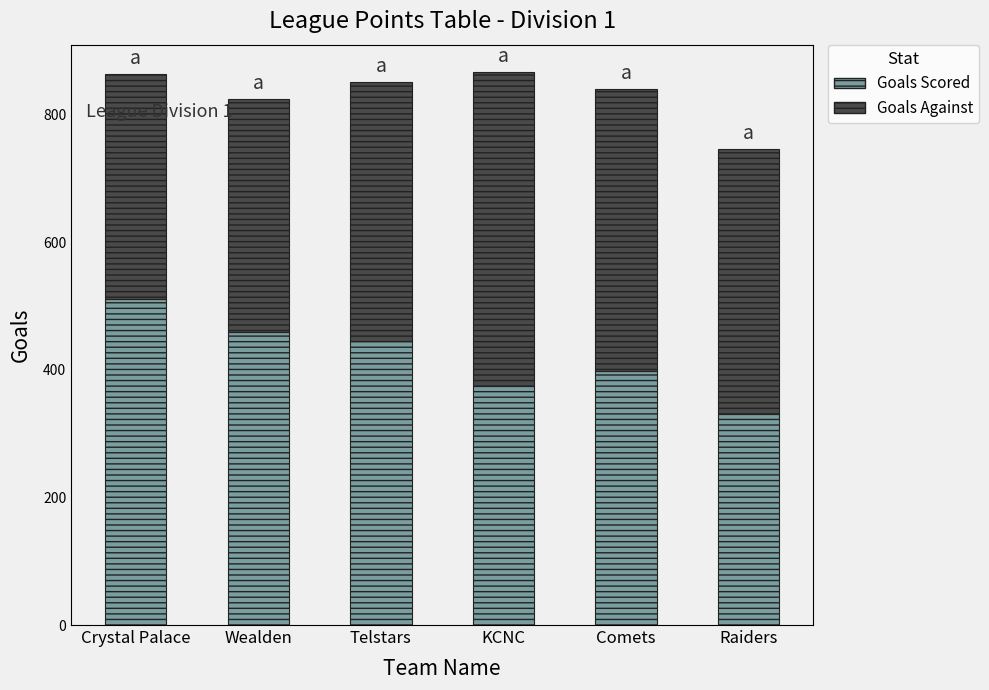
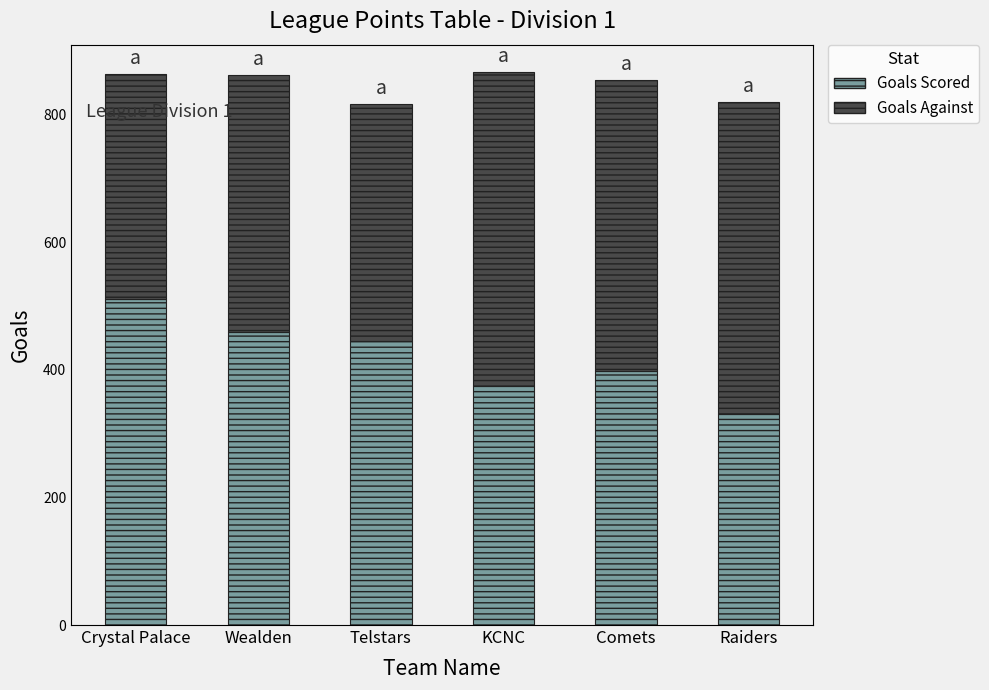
Goals Against, Wealden: 370 -> 400
Goals Against, Telstars: 410 -> 370
Goals Against, Comets: 440 -> 460
Goals Against, Raiders: 420 -> 490
